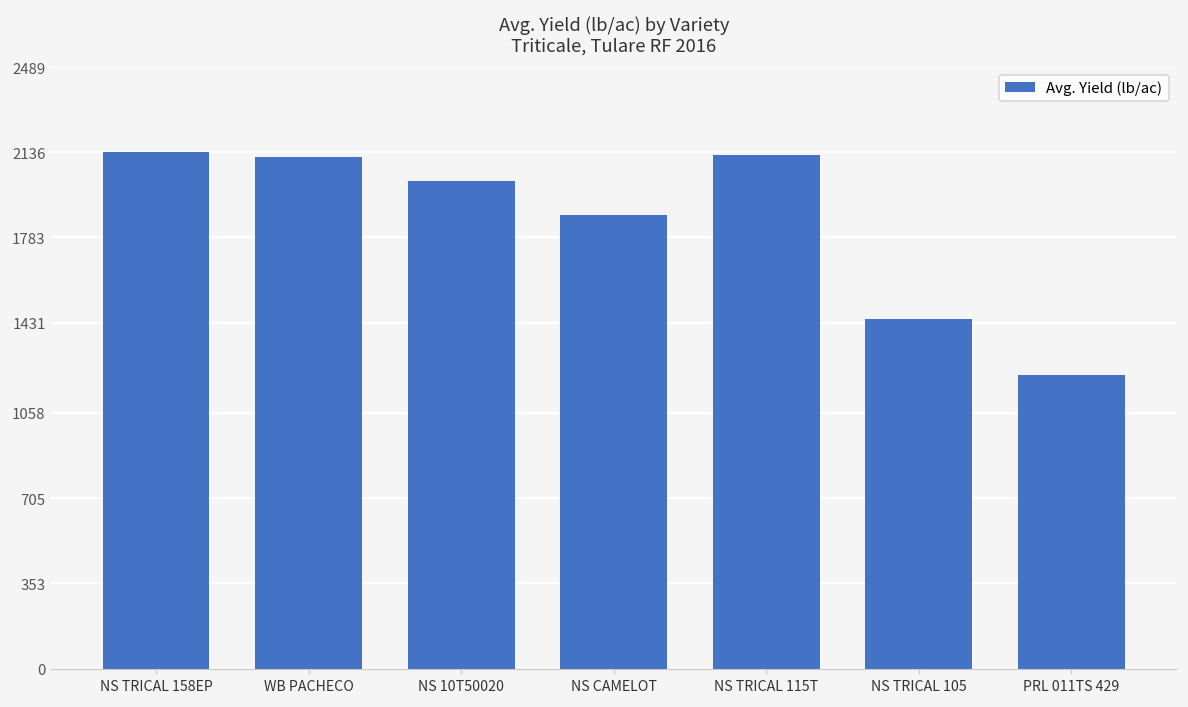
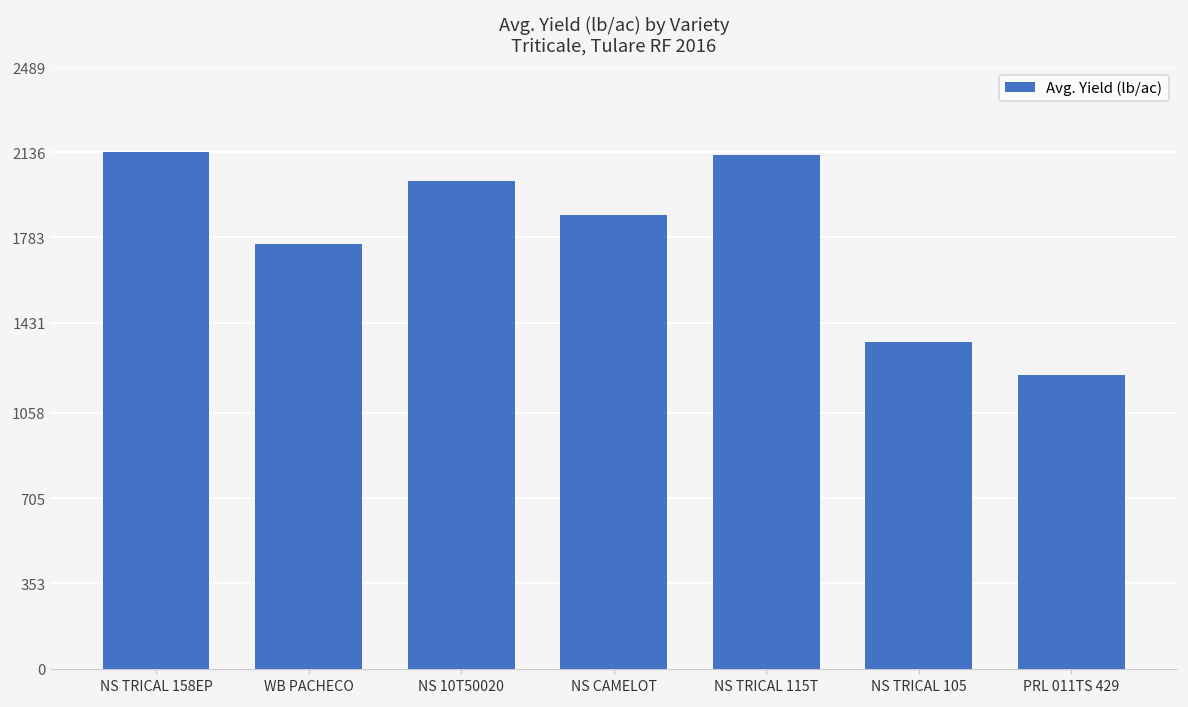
WB PACHECO: 2120 -> 1760
NS TRICAL 105: 1450 -> 1350
